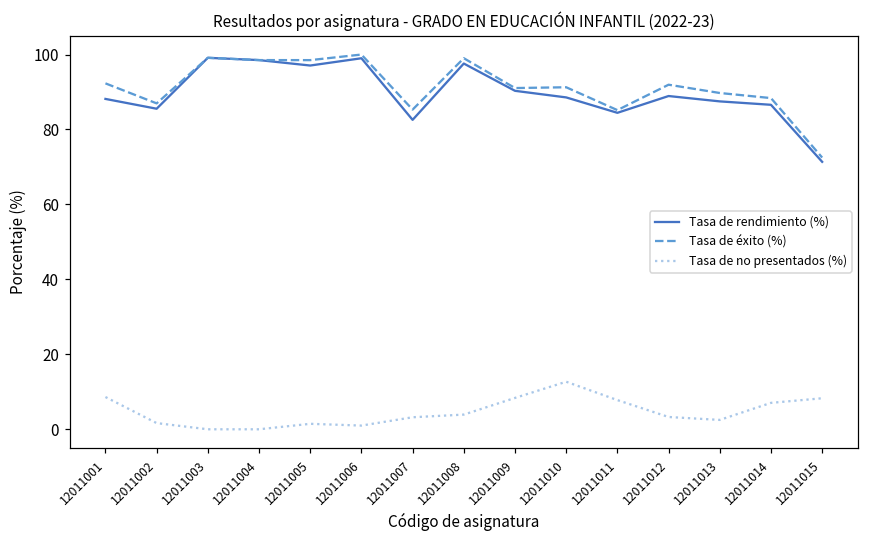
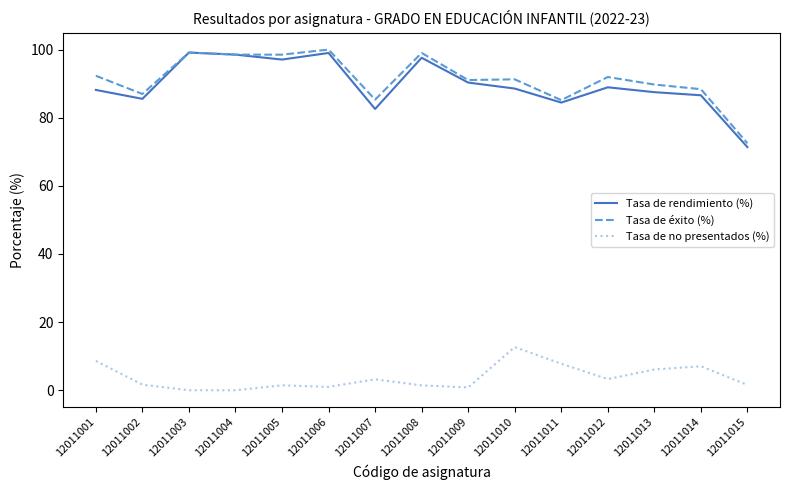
Tasa de no presentados (%), 12011008: 4 -> 1
Tasa de no presentados (%), 12011009: 8 -> 1
Tasa de no presentados (%), 12011013: 3 -> 6
Tasa de no presentados (%), 12011015: 8 -> 2
